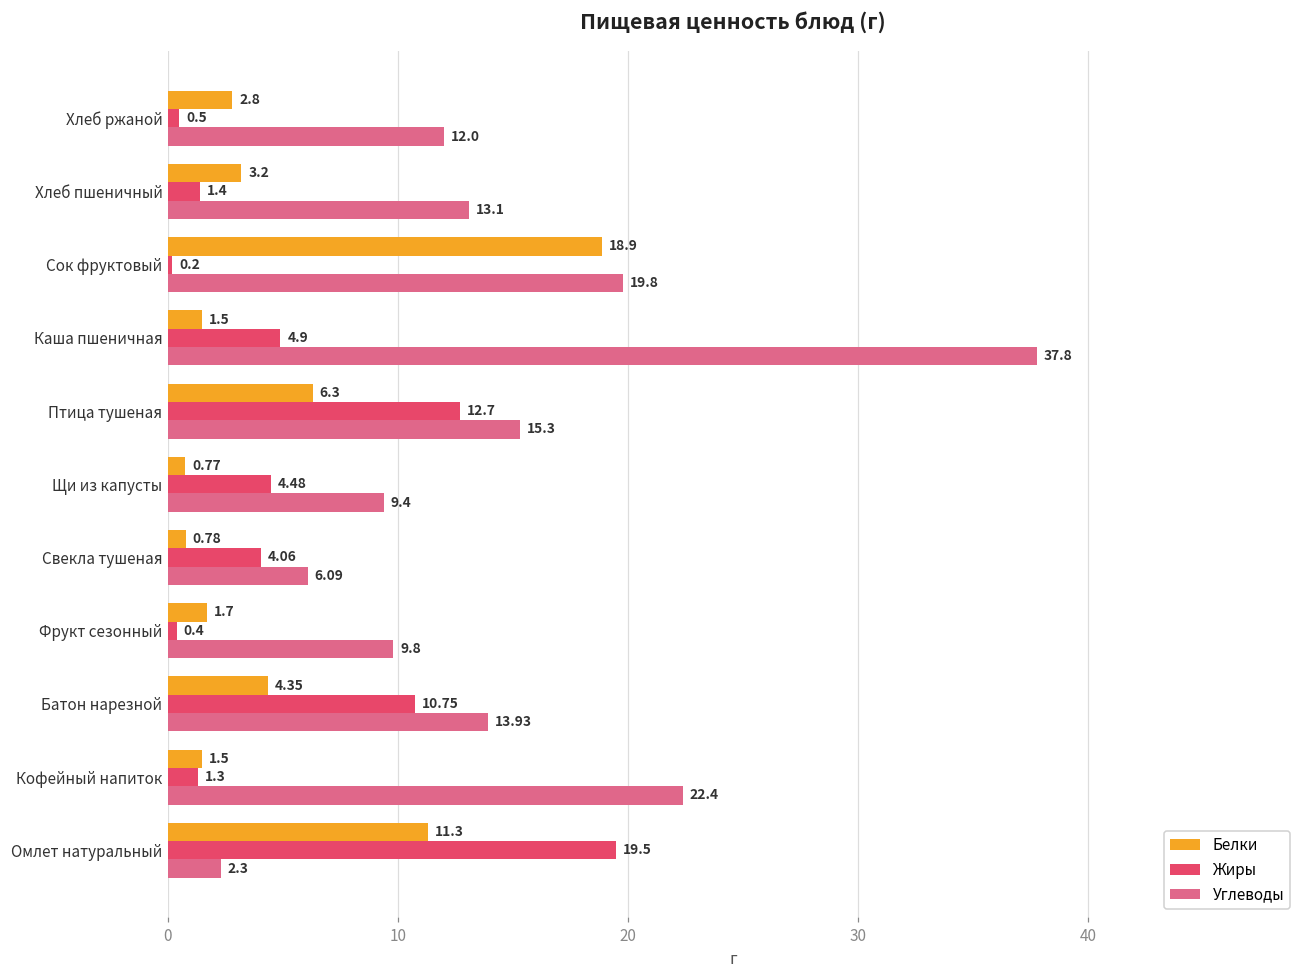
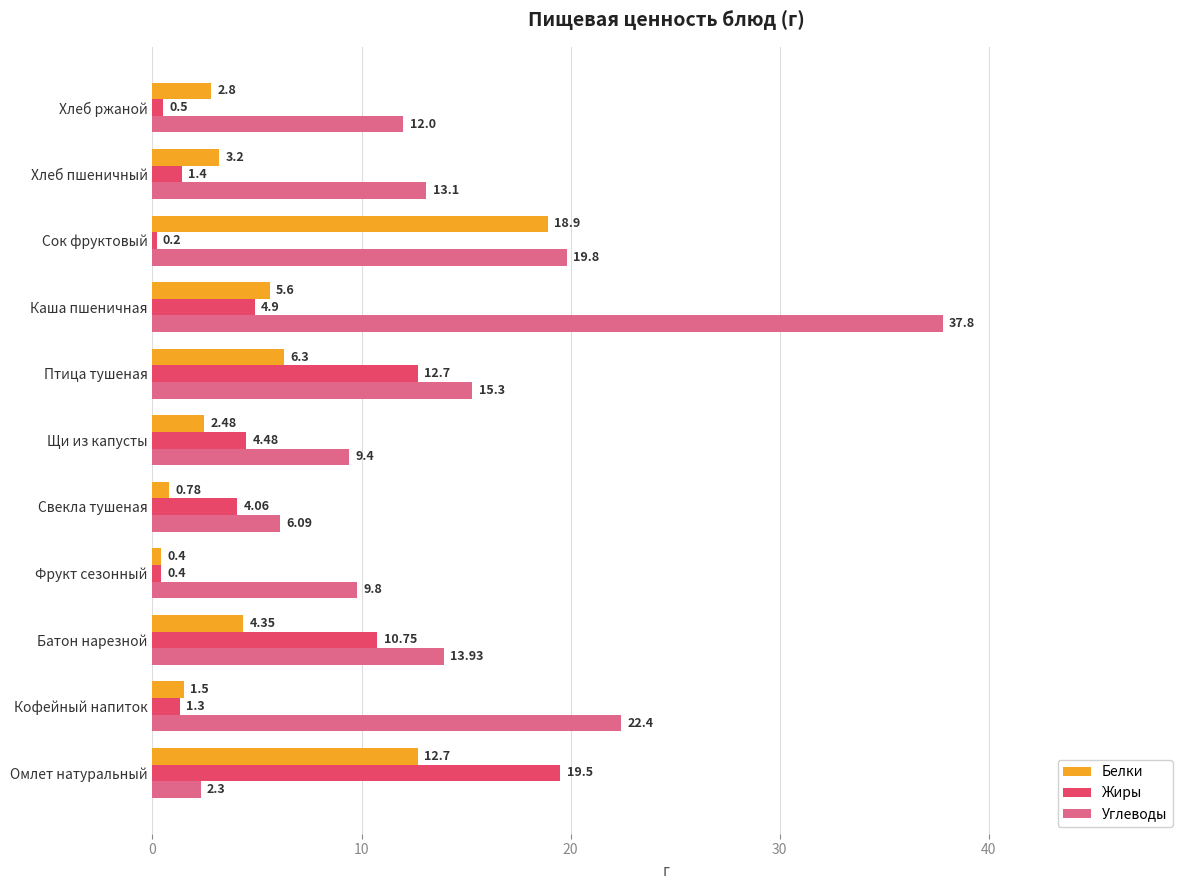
Белки, Каша пшеничная: 1.5 -> 5.6
Белки, Щи из капусты: 0.77 -> 2.48
Белки, Фрукт сезонный: 1.7 -> 0.4
Белки, Омлет натуральный: 11.3 -> 12.7
